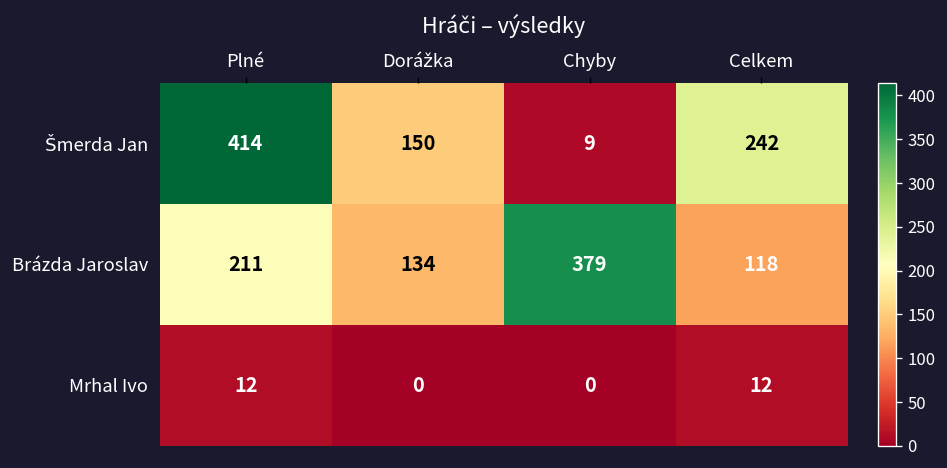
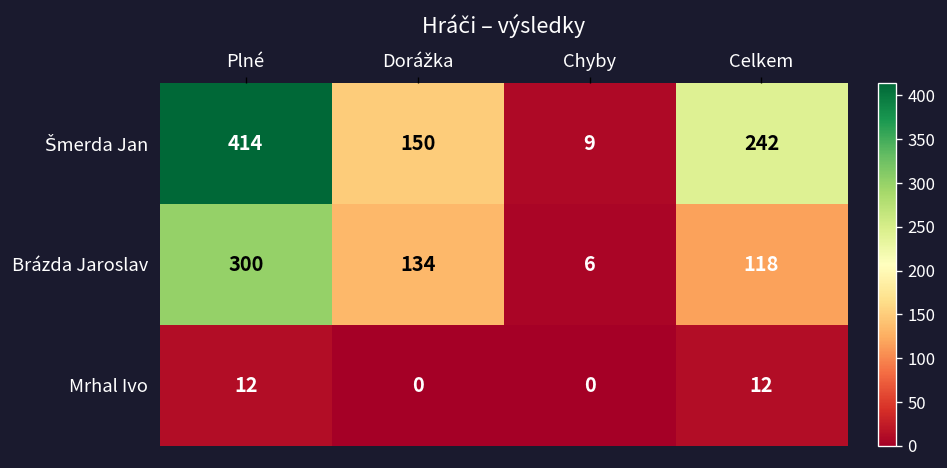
Brázda Jaroslav, Plné: 211 -> 300
Brázda Jaroslav, Chyby: 379 -> 6
